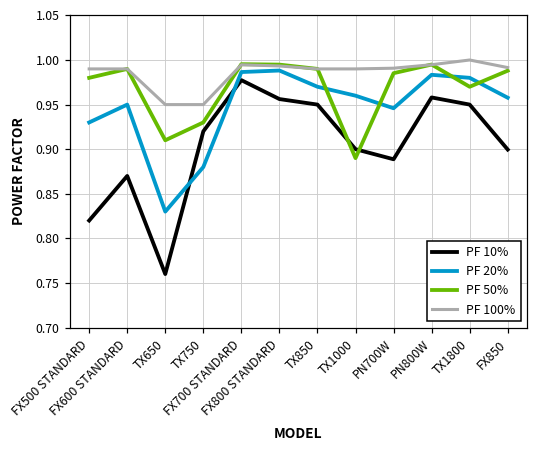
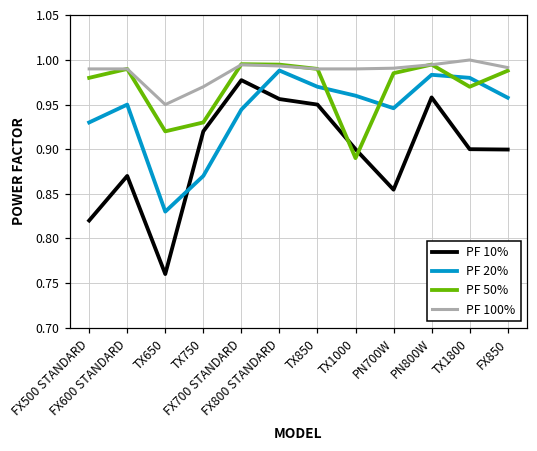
PF 50%, TX650: 0.91 -> 0.92
PF 20%, TX750: 0.88 -> 0.87
PF 100%, TX750: 0.95 -> 0.97
PF 20%, FX700 STANDARD: 0.99 -> 0.94
PF 10%, PN700W: 0.89 -> 0.85
PF 10%, TX1800: 0.95 -> 0.90
